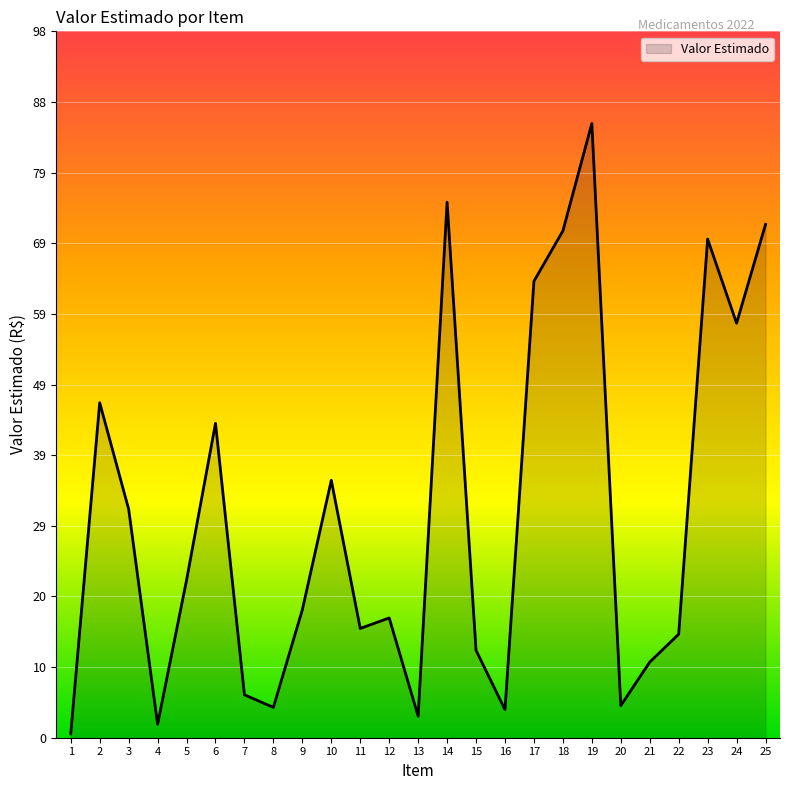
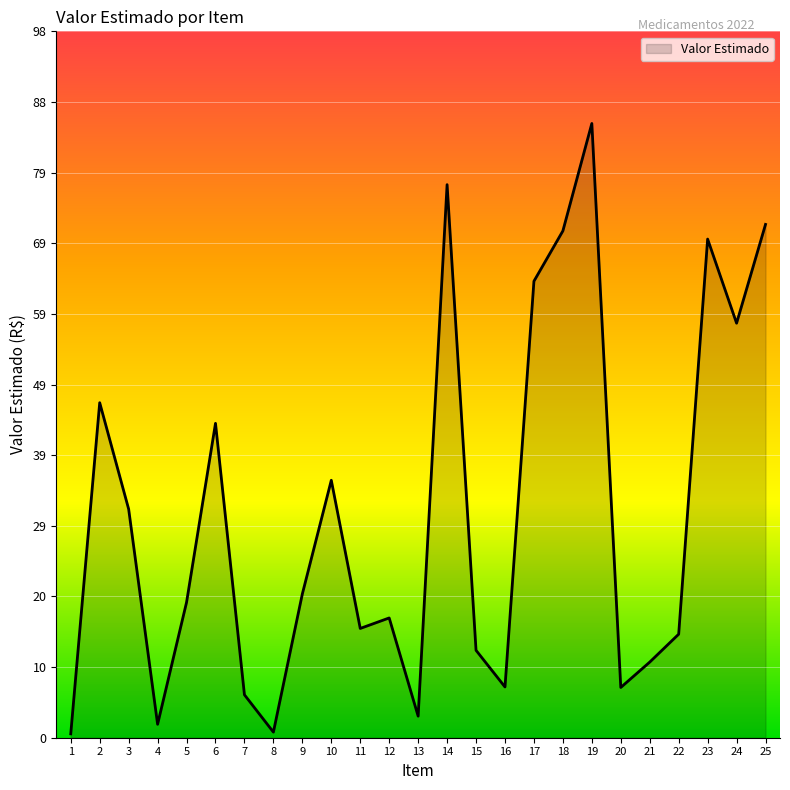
5: 22 -> 19
8: 4 -> 1
9: 18 -> 20
14: 74 -> 77
16: 4 -> 7
20: 4 -> 7
